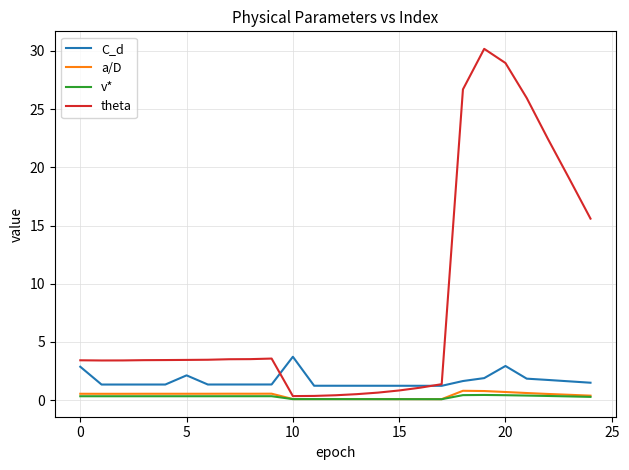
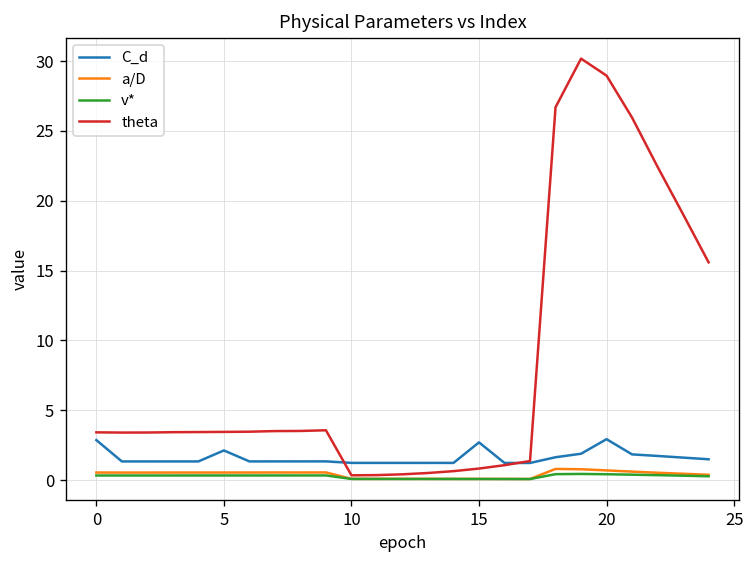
C_d, 10: 3.7 -> 1.2
C_d, 15: 1.2 -> 2.7
